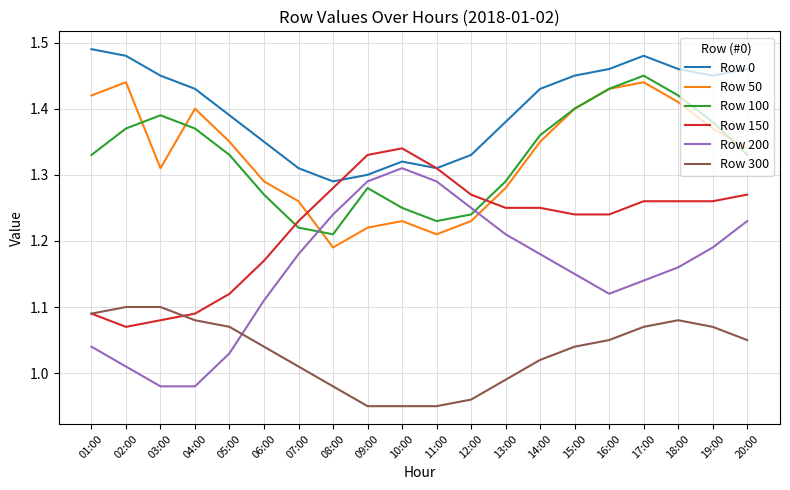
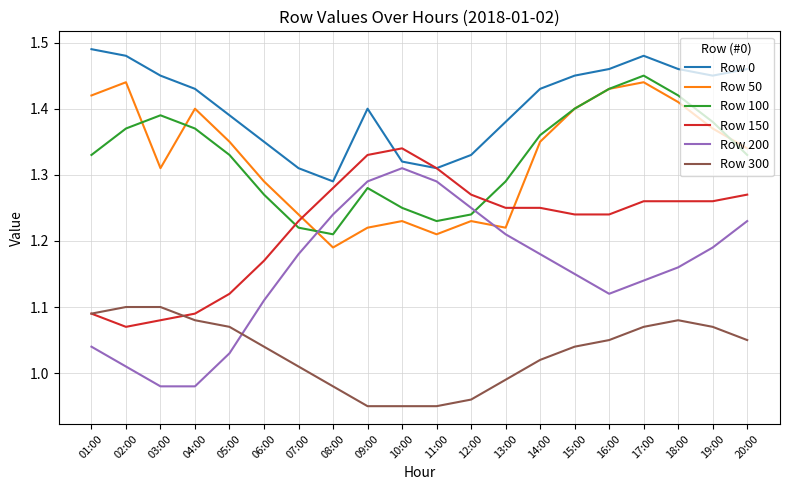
Row 50, 07:00: 1.26 -> 1.24
Row 0, 09:00: 1.3 -> 1.4
Row 50, 13:00: 1.28 -> 1.22
